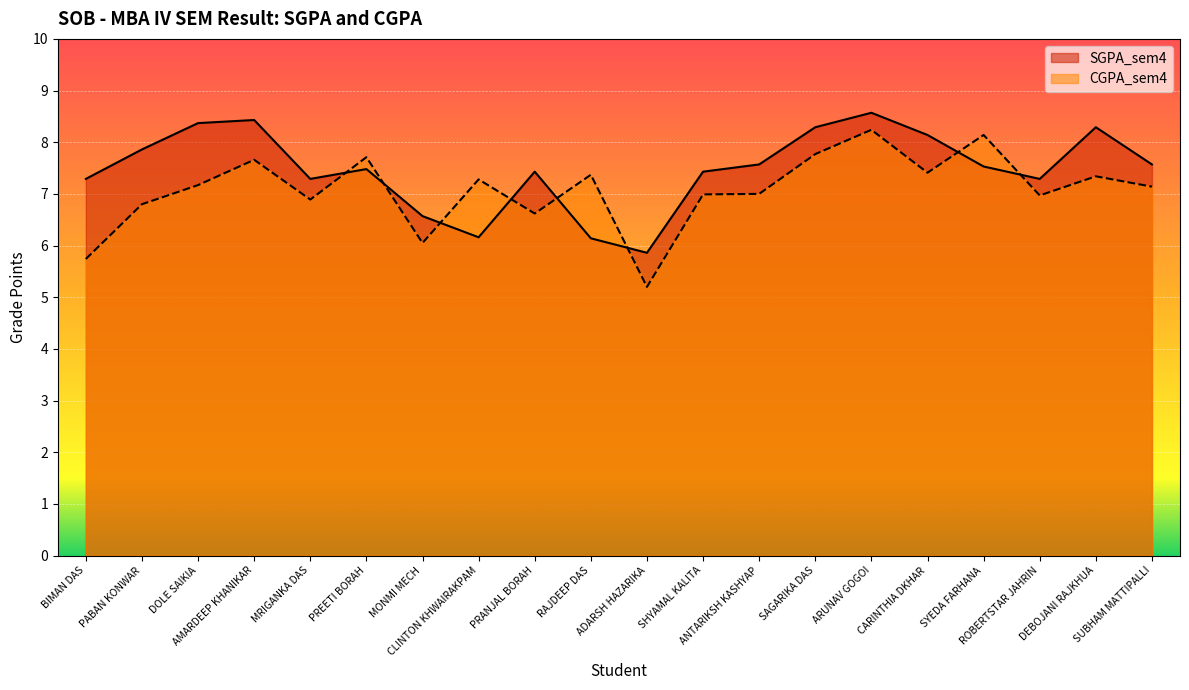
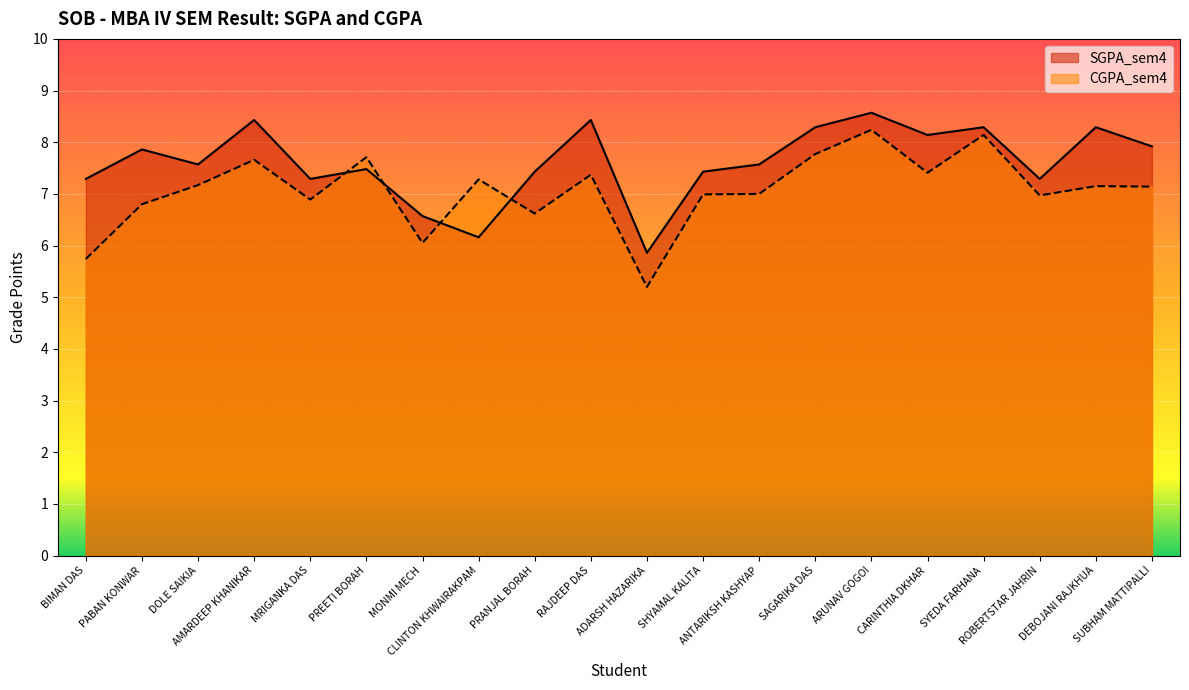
SGPA_sem4, DOLE SAIKIA: 8.4 -> 7.6
SGPA_sem4, RAJDEEP DAS: 6.1 -> 8.4
SGPA_sem4, SYEDA FARHANA: 7.5 -> 8.3
CGPA_sem4, DEBOJANI RAJKHUA: 7.3 -> 7.2
SGPA_sem4, SUBHAM MATTIPALLI: 7.6 -> 7.9
